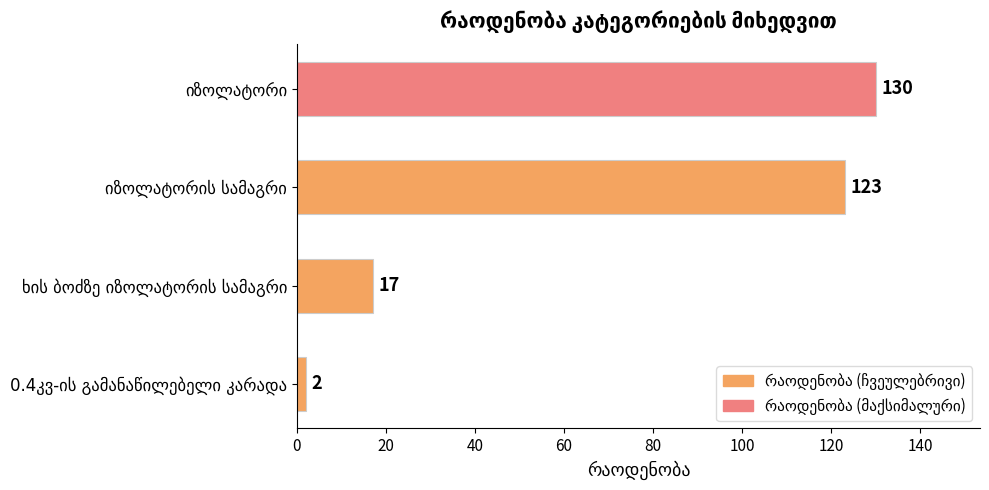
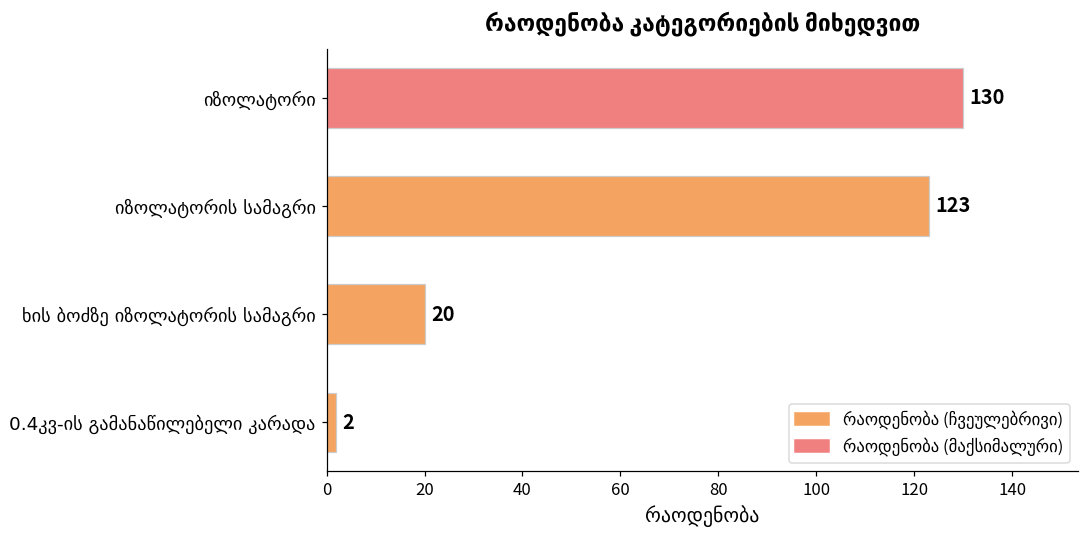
ხის ბოძზე იზოლატორის სამაგრი: 17 -> 20
